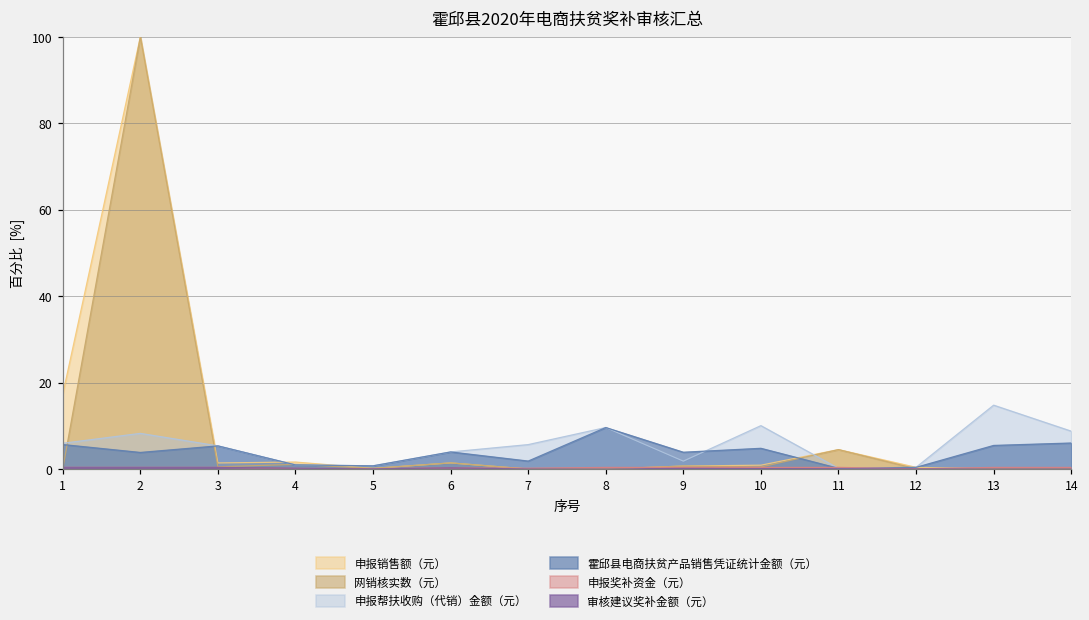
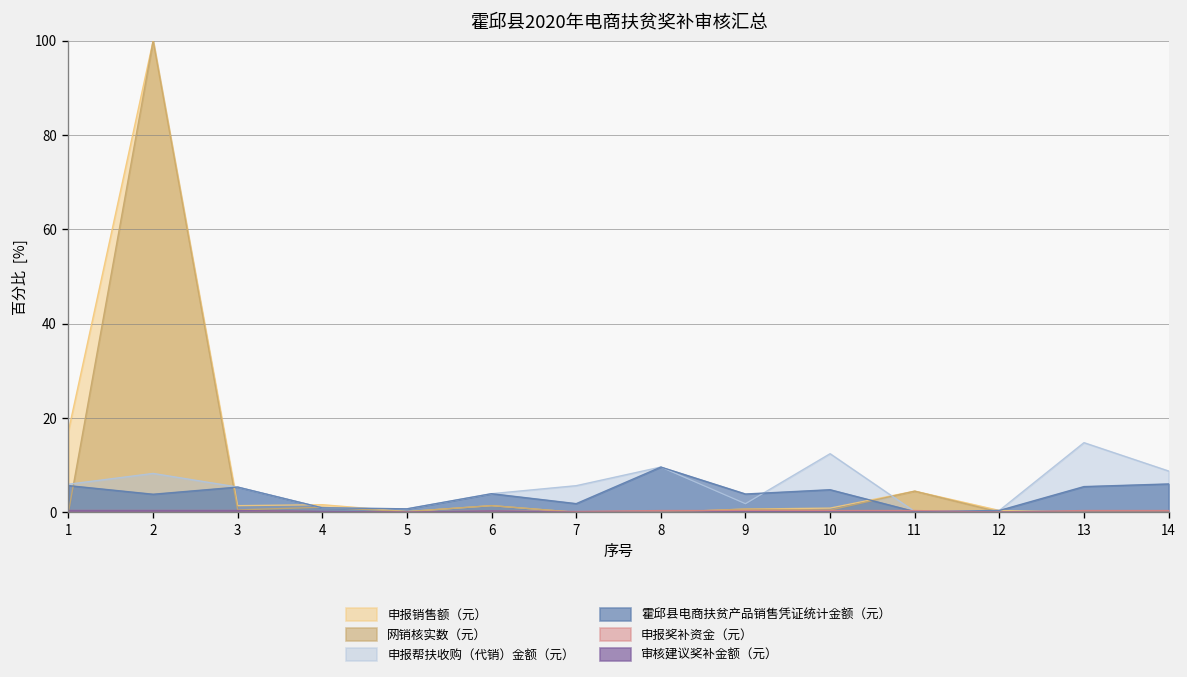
申报帮扶收购（代销）金额（元）, 10: 10 -> 12
